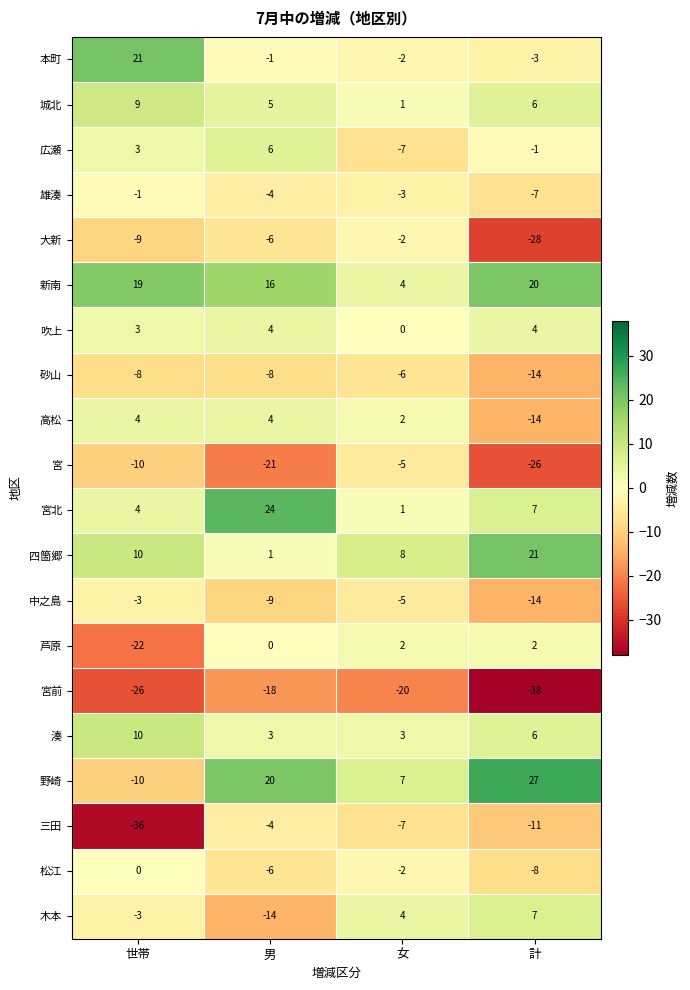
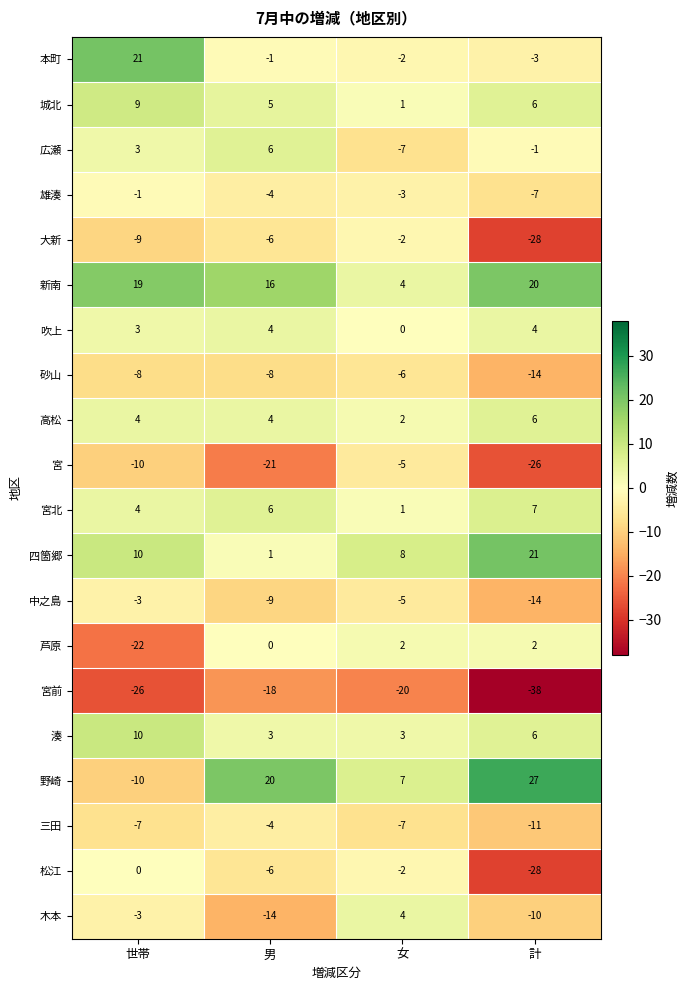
高松, 計: -14 -> 6
宮北, 男: 24 -> 6
三田, 世帯: -36 -> -7
松江, 計: -8 -> -28
木本, 計: 7 -> -10
